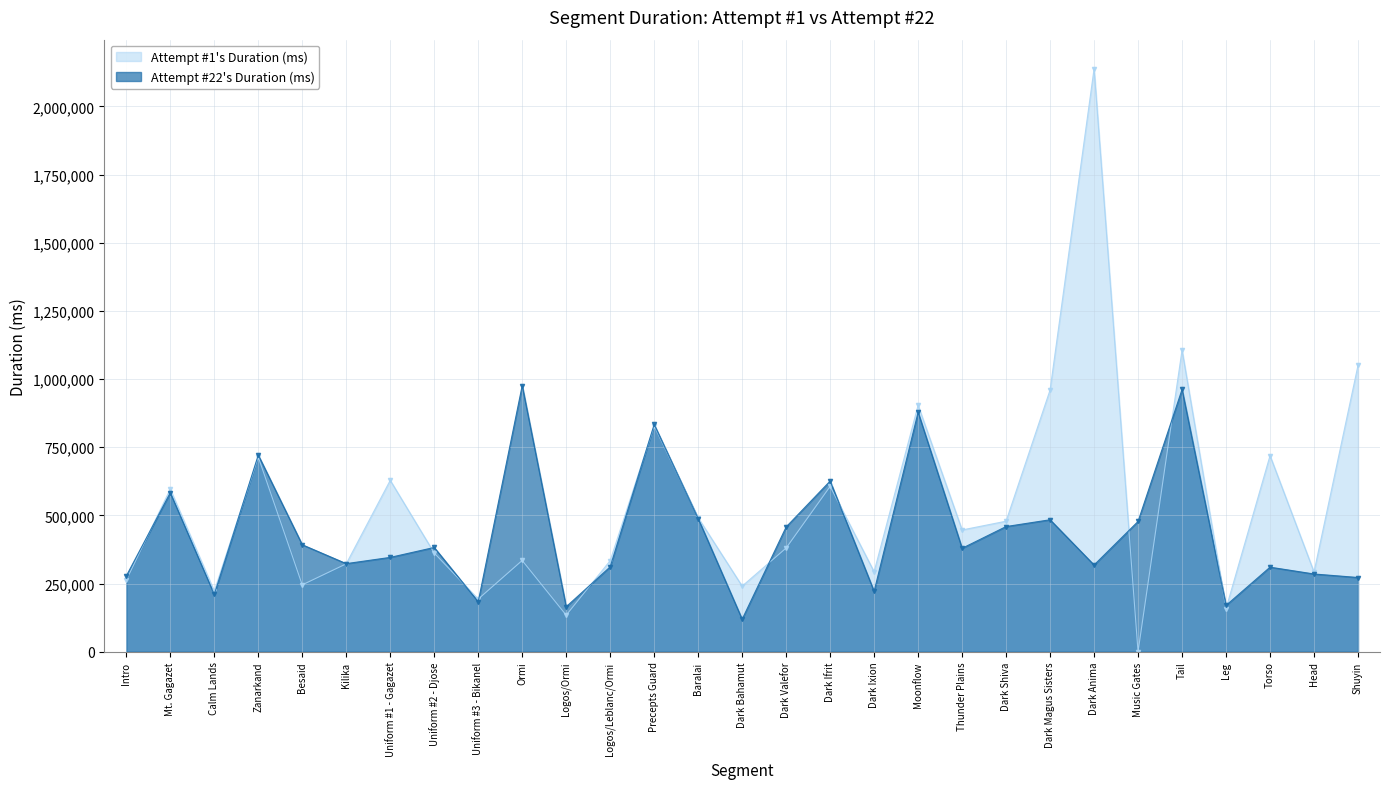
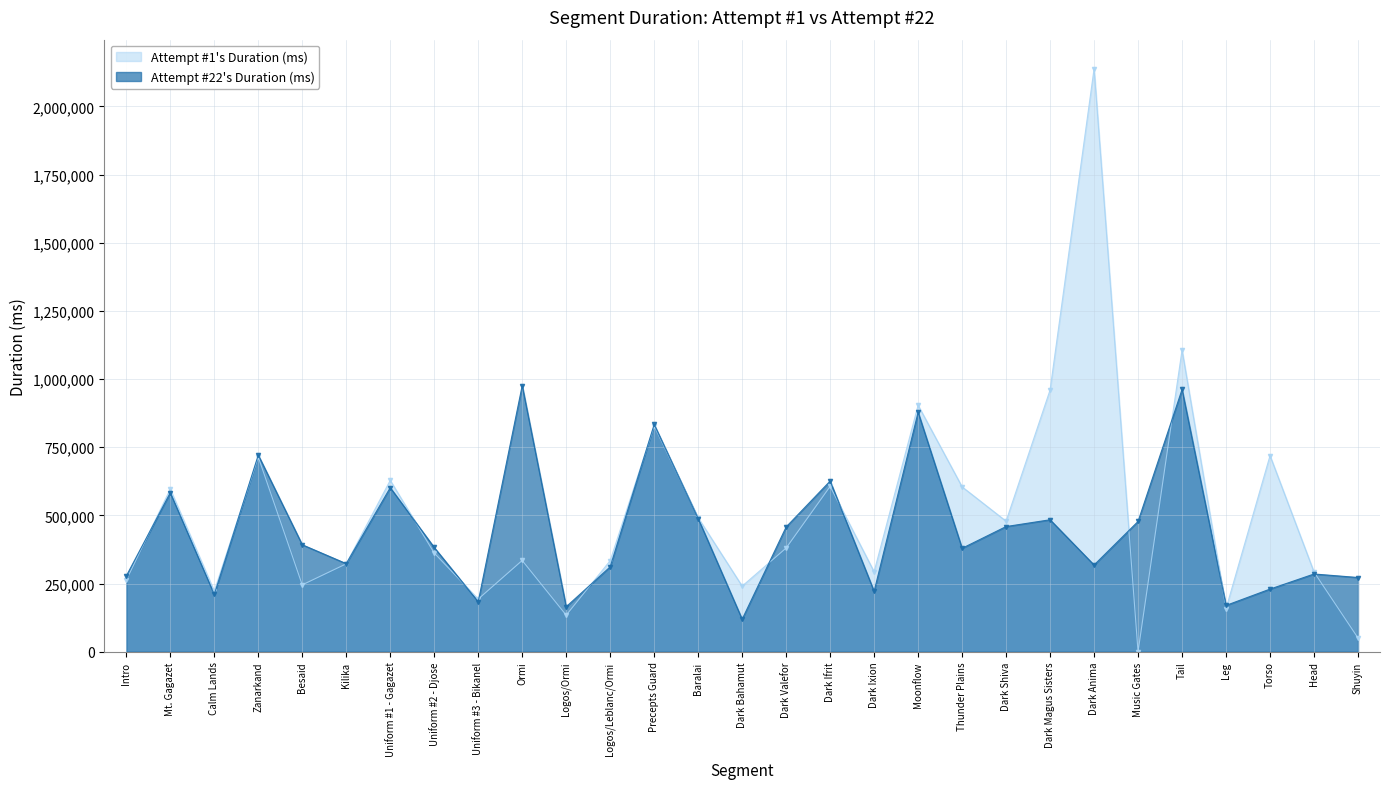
Attempt #22's Duration (ms), Uniform #1 - Gagazet: 350,000 -> 600,000
Attempt #1's Duration (ms), Thunder Plains: 450,000 -> 600,000
Attempt #22's Duration (ms), Torso: 310,000 -> 230,000
Attempt #1's Duration (ms), Shuyin: 1,050,000 -> 50,000
